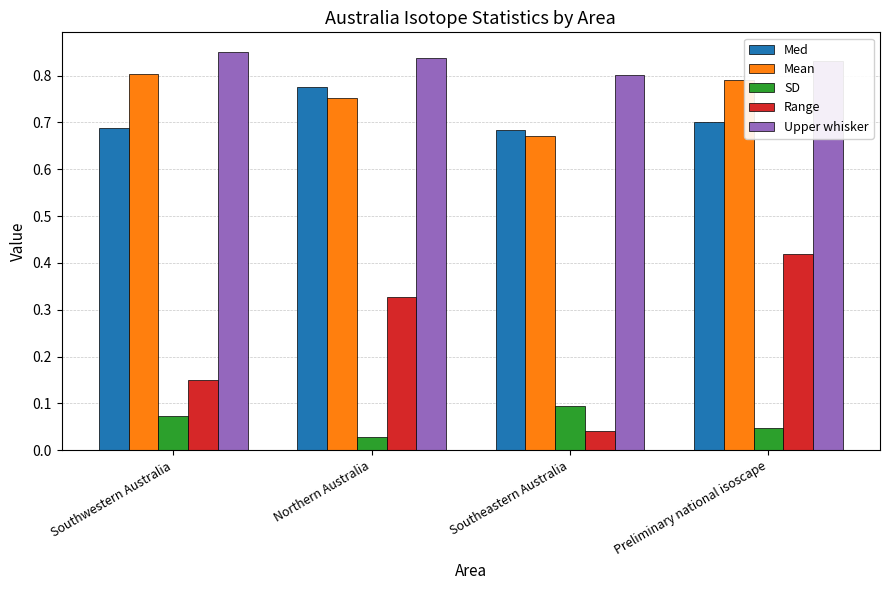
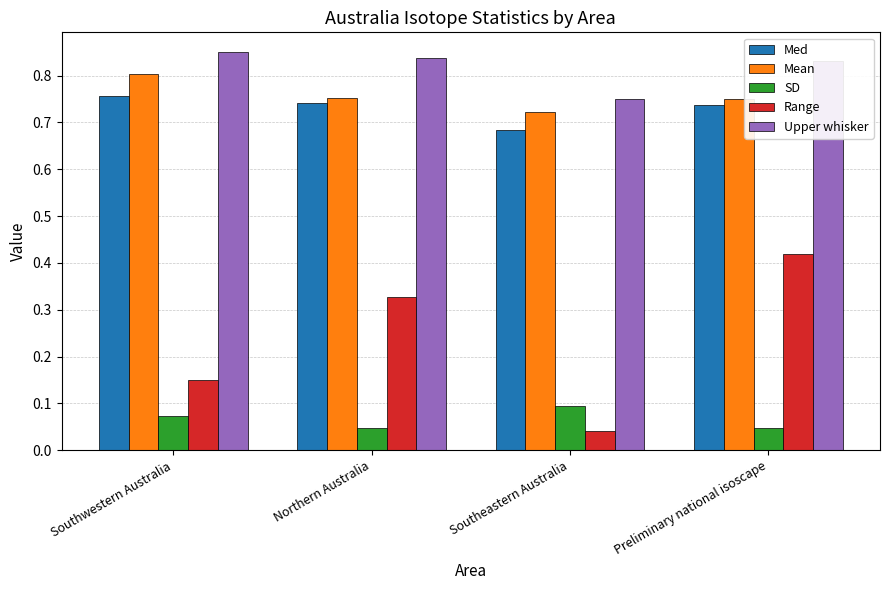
Med, Southwestern Australia: 0.69 -> 0.76
Med, Northern Australia: 0.78 -> 0.74
SD, Northern Australia: 0.03 -> 0.05
Mean, Southeastern Australia: 0.67 -> 0.72
Upper whisker, Southeastern Australia: 0.80 -> 0.75
Med, Preliminary national isoscape: 0.70 -> 0.74
Mean, Preliminary national isoscape: 0.79 -> 0.75
